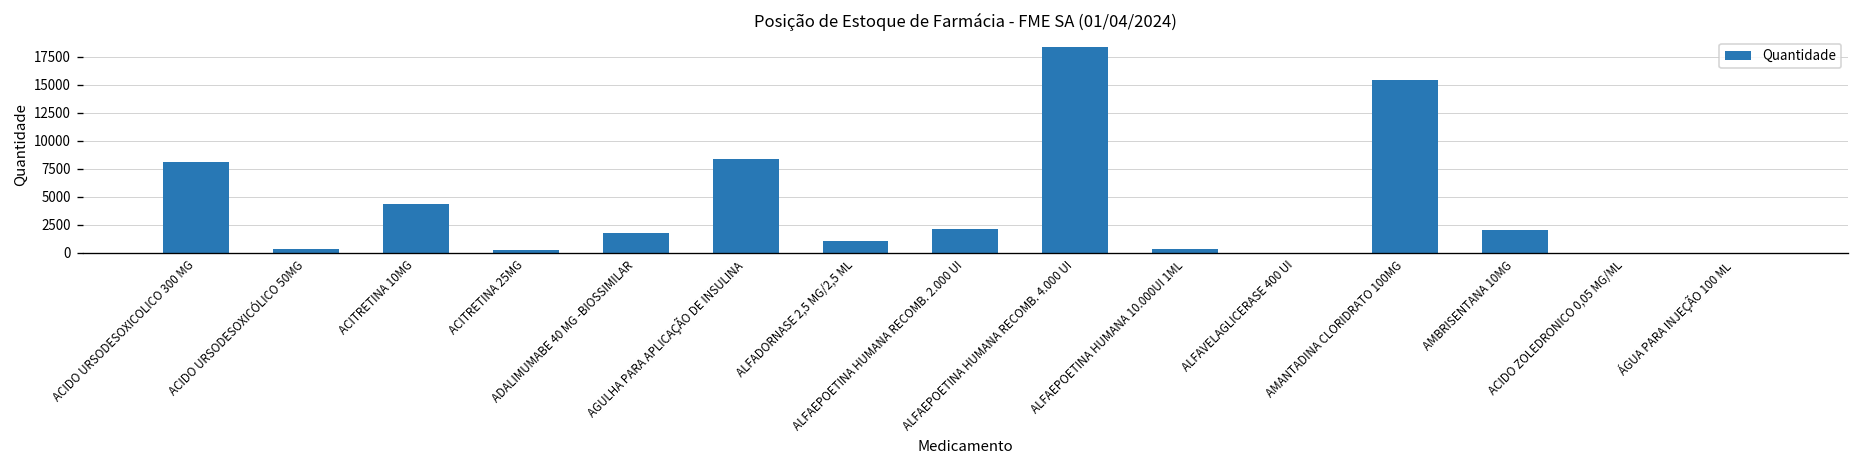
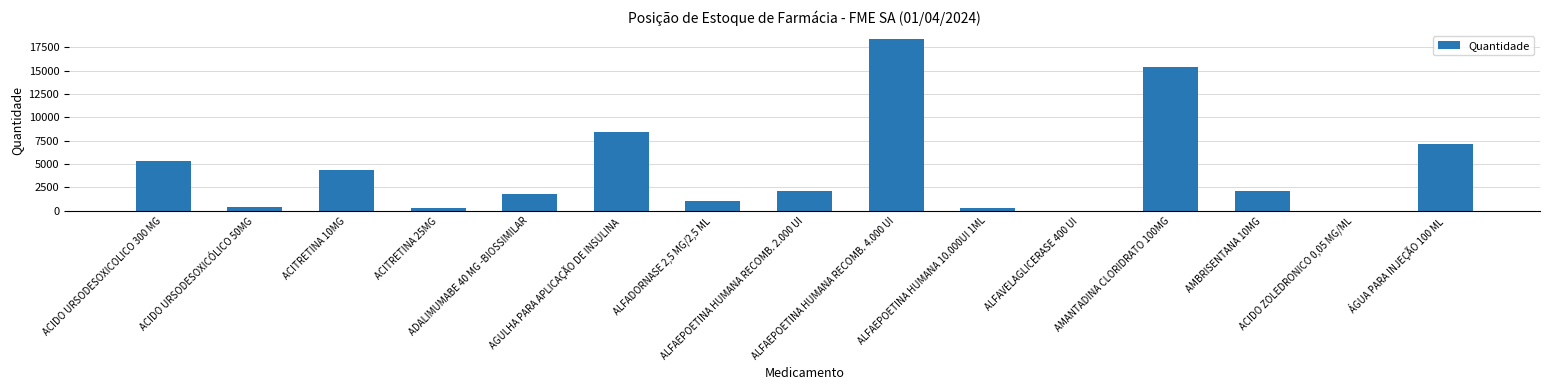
ACIDO URSODESOXICOLICO 300 MG: 8000 -> 5000
ÁGUA PARA INJEÇÃO 100 ML: 0 -> 7000
